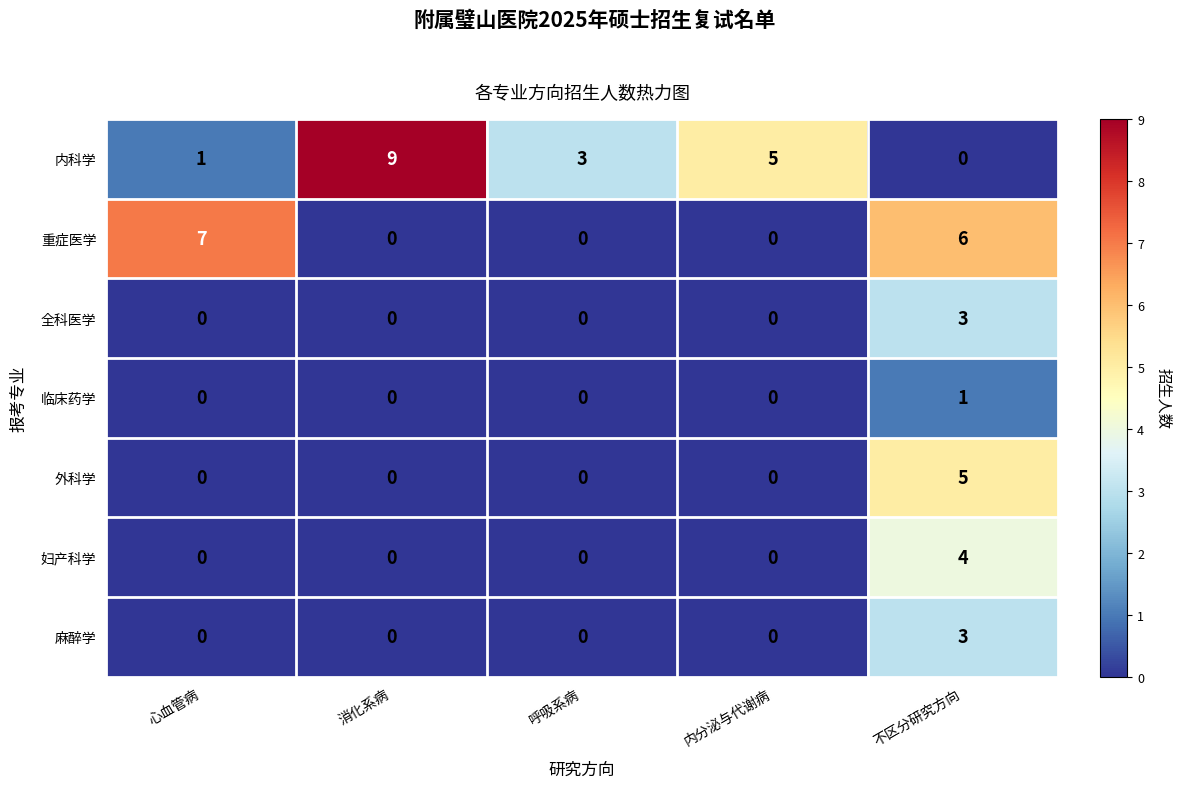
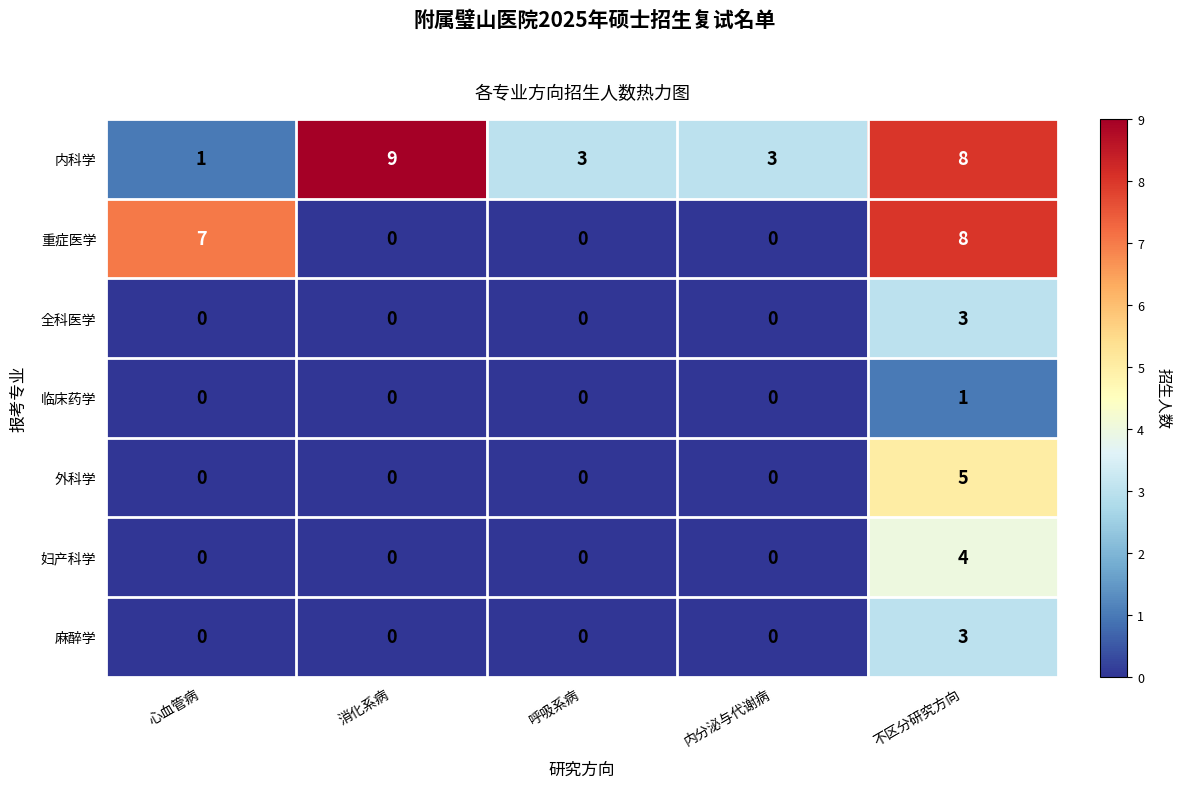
内科学, 内分泌与代谢病: 5 -> 3
内科学, 不区分研究方向: 0 -> 8
重症医学, 不区分研究方向: 6 -> 8
